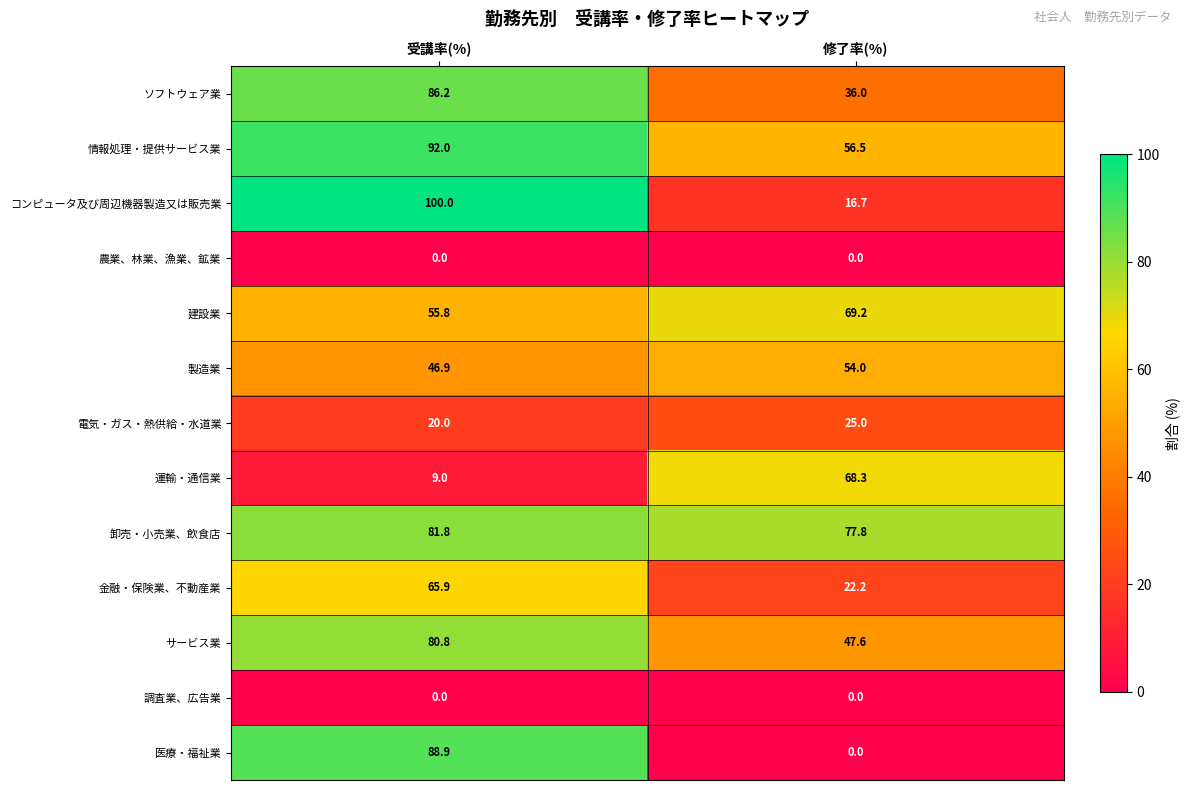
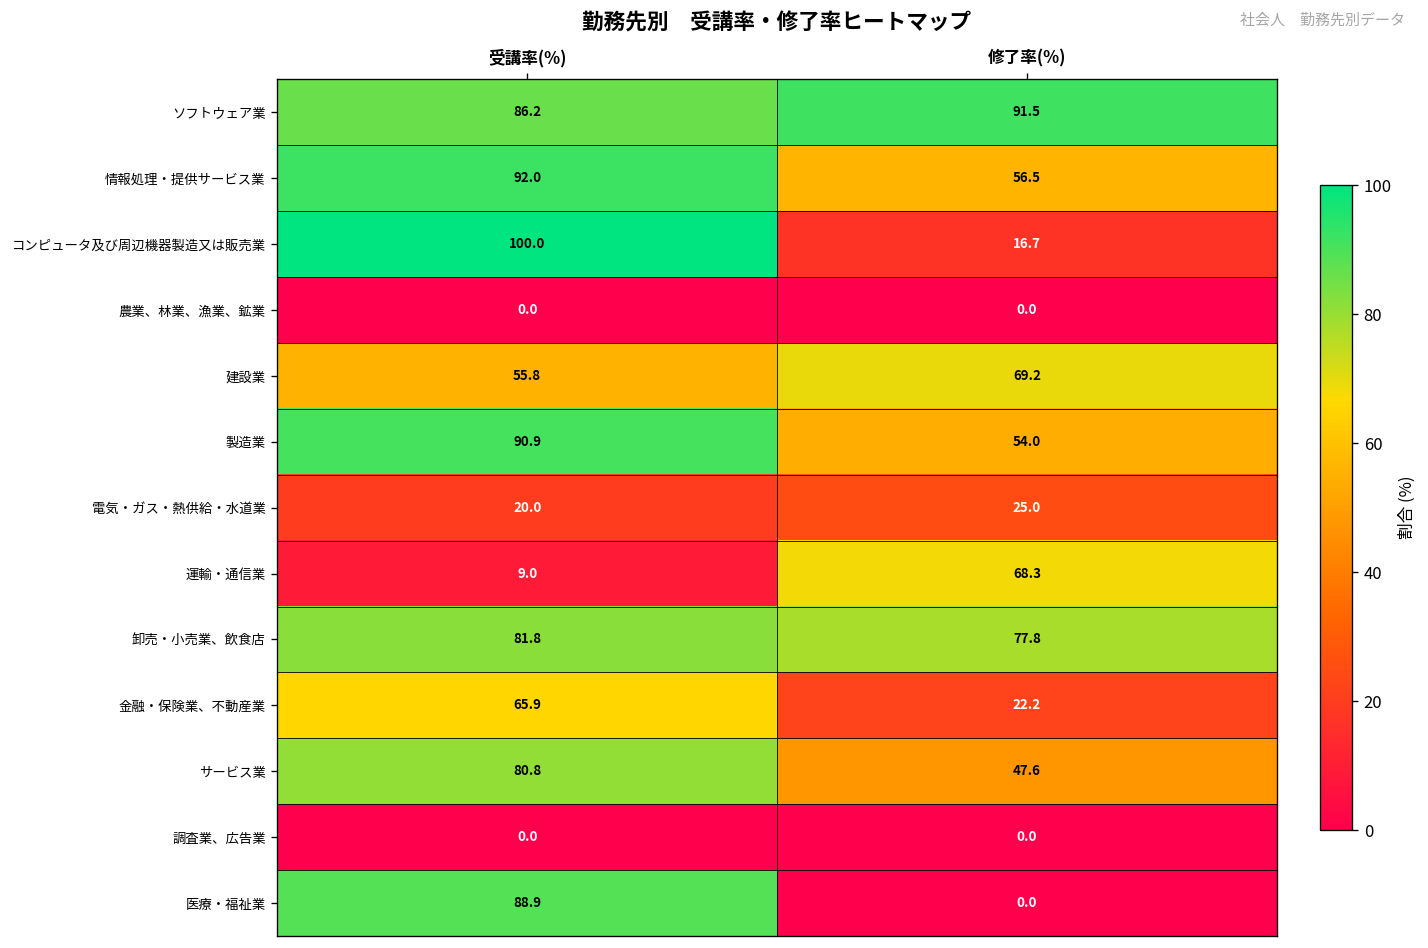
ソフトウェア業, 修了率(%): 36.0 -> 91.5
製造業, 受講率(%): 46.9 -> 90.9
